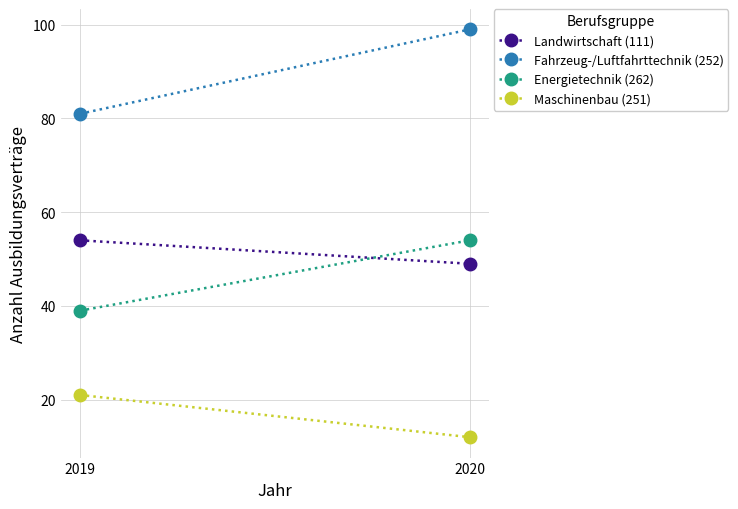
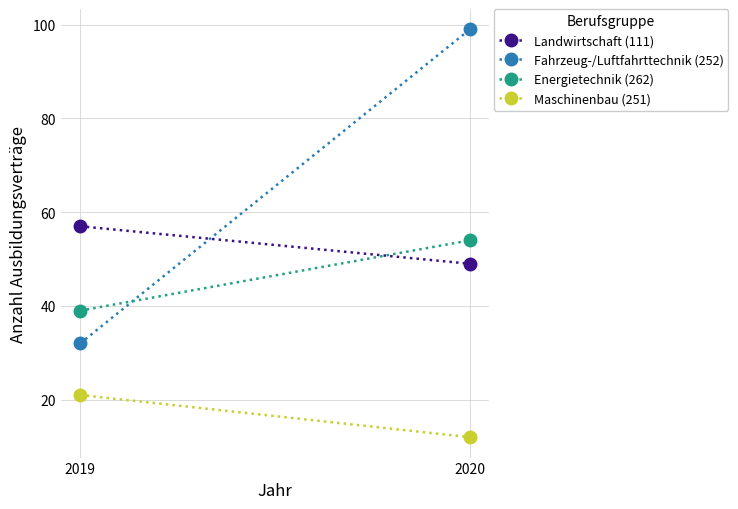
Landwirtschaft (111), 2019: 54 -> 57
Fahrzeug-/Luftfahrttechnik (252), 2019: 81 -> 32
